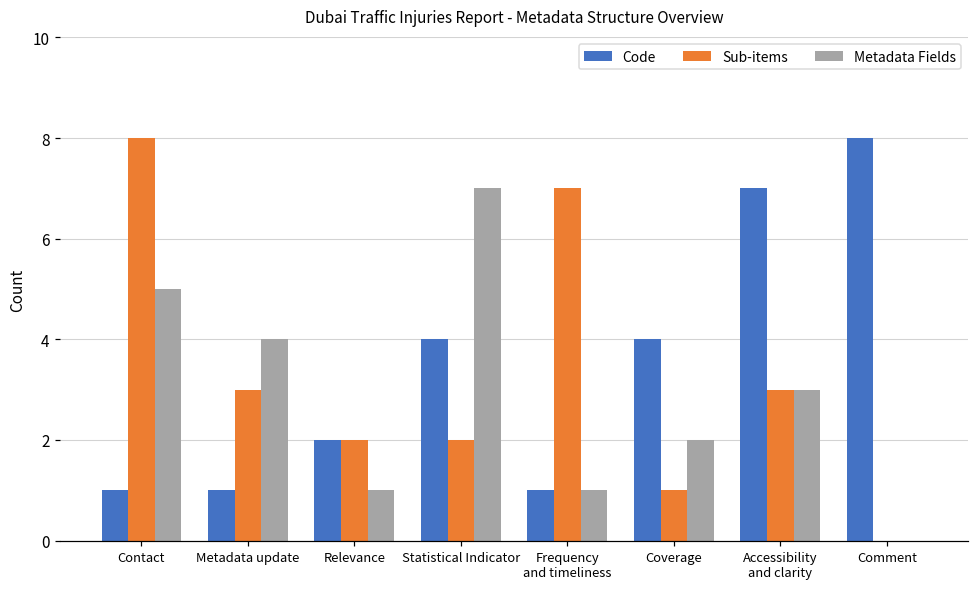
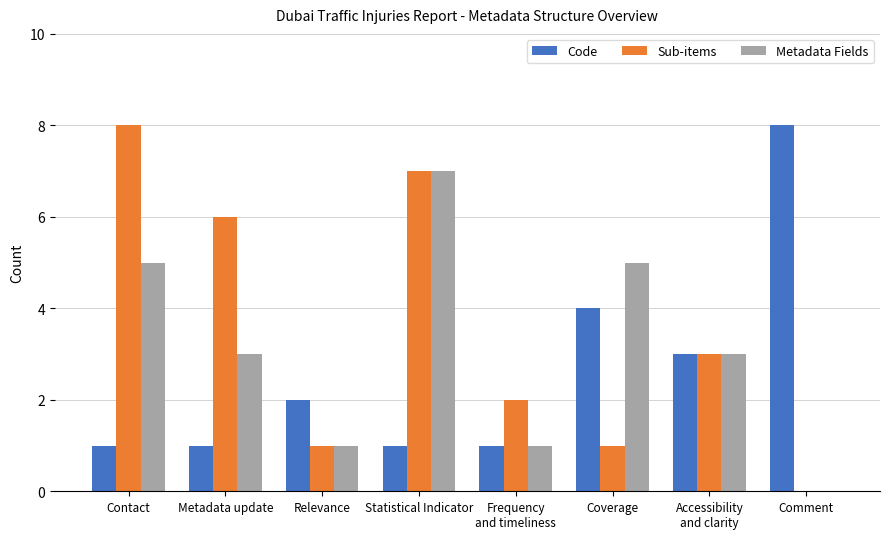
Sub-items, Metadata update: 3 -> 6
Metadata Fields, Metadata update: 4 -> 3
Sub-items, Relevance: 2 -> 1
Code, Statistical Indicator: 4 -> 1
Sub-items, Statistical Indicator: 2 -> 7
Sub-items, Frequency and timeliness: 7 -> 2
Metadata Fields, Coverage: 2 -> 5
Code, Accessibility and clarity: 7 -> 3
